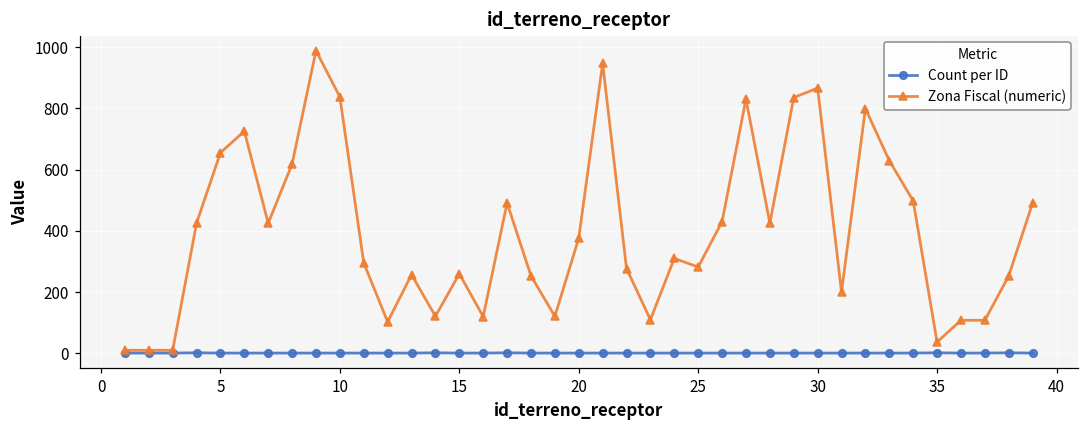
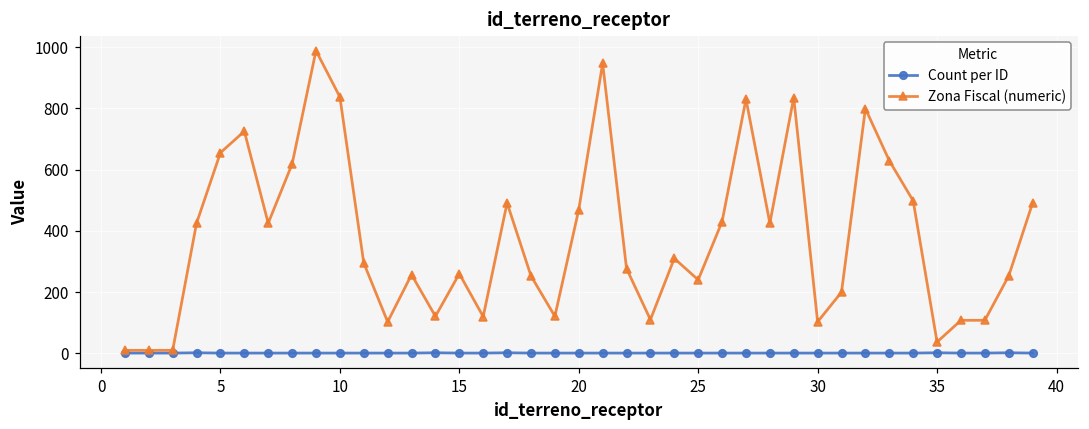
Zona Fiscal (numeric), 20: 380 -> 470
Zona Fiscal (numeric), 25: 280 -> 240
Zona Fiscal (numeric), 30: 870 -> 100
